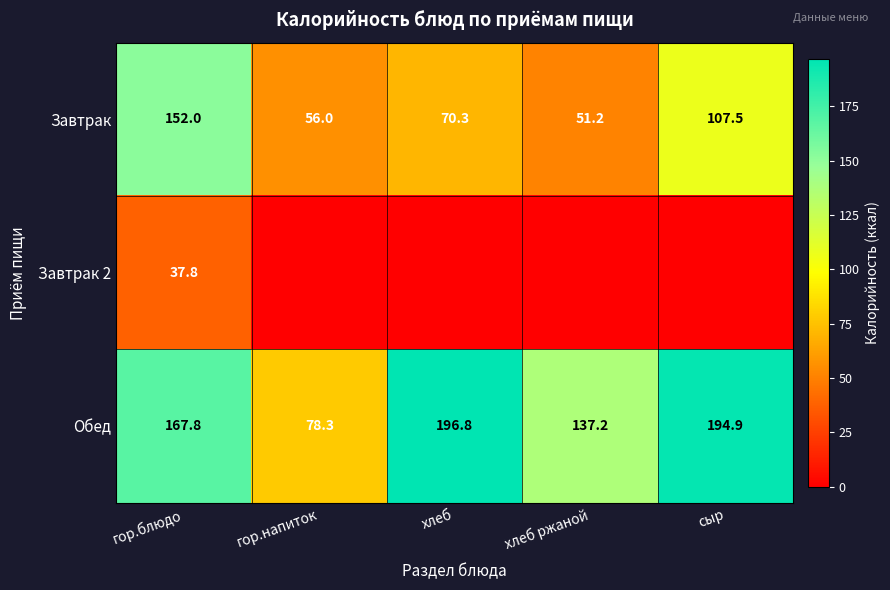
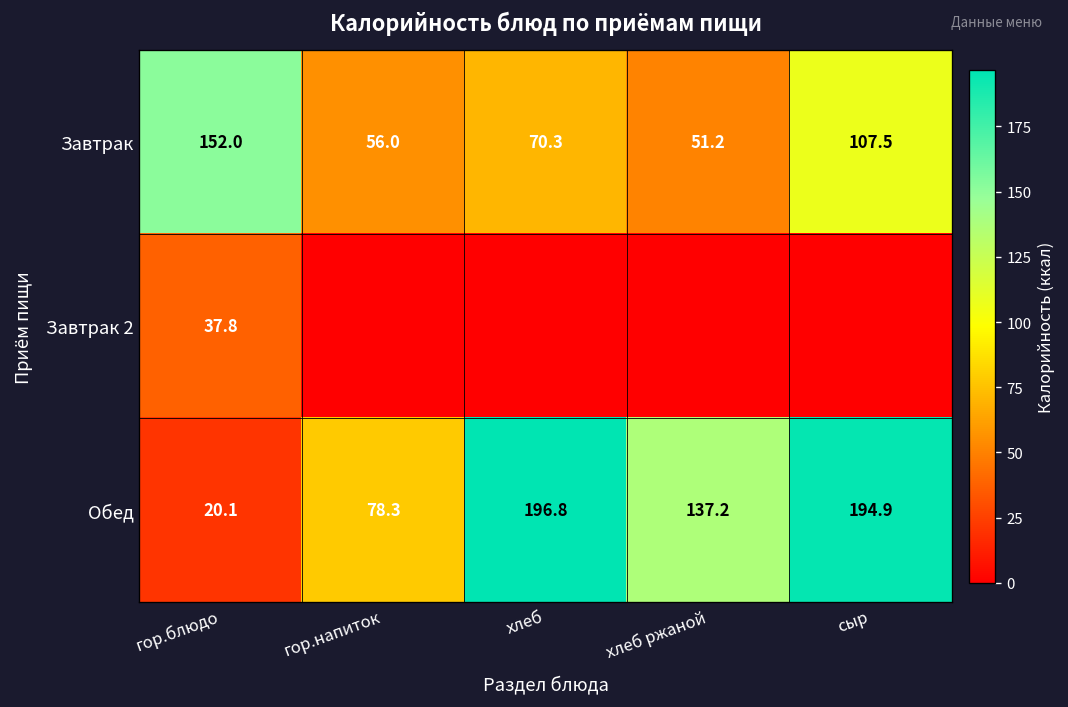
Обед, гор.блюдо: 167.8 -> 20.1
